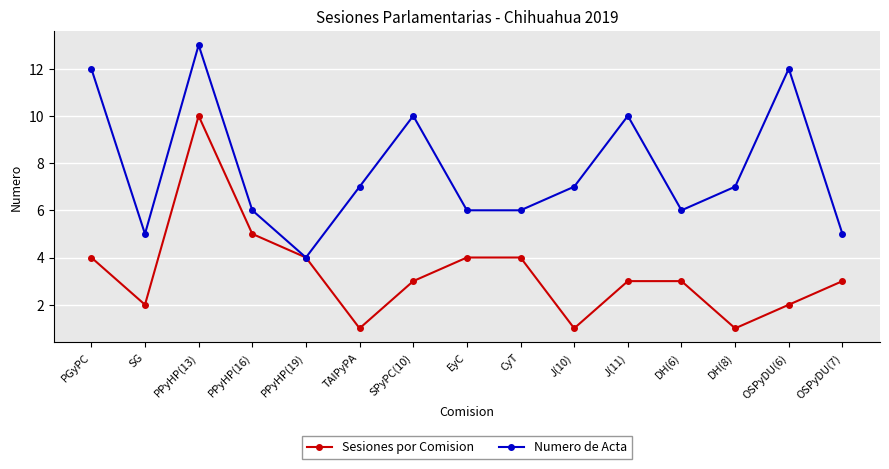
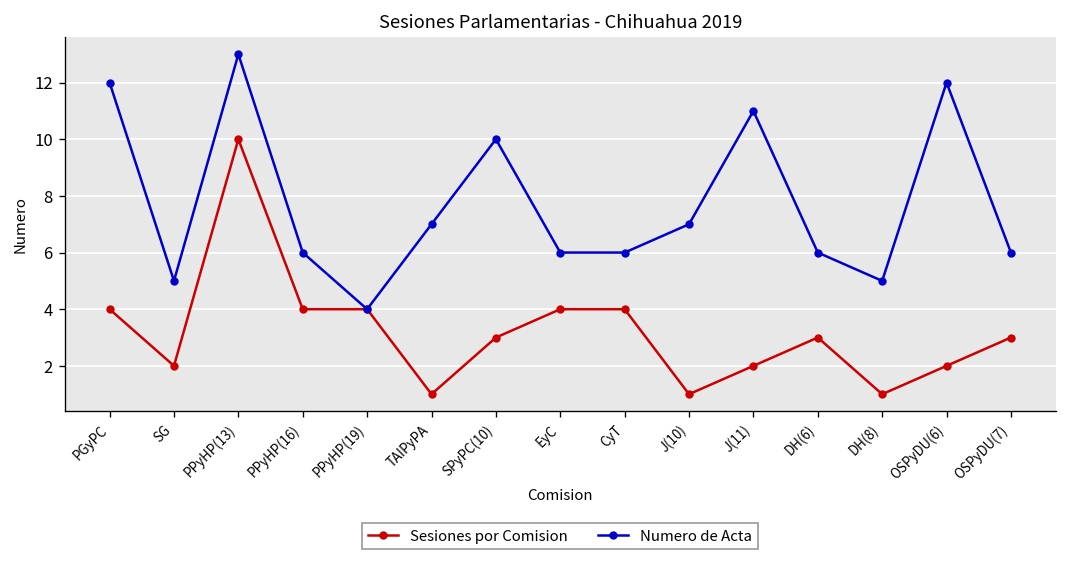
Sesiones por Comision, PPyHP(16): 5 -> 4
Sesiones por Comision, J(11): 3 -> 2
Numero de Acta, J(11): 10 -> 11
Numero de Acta, DH(8): 7 -> 5
Numero de Acta, OSPyDU(7): 5 -> 6
